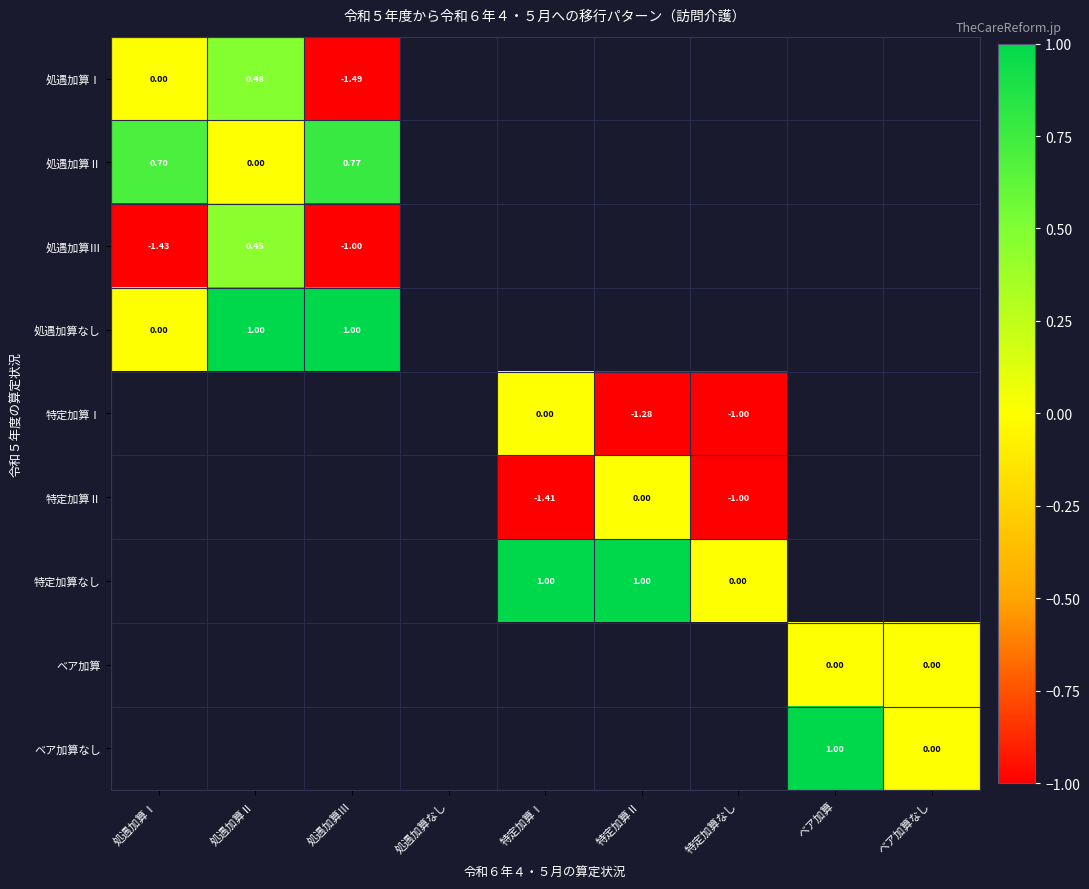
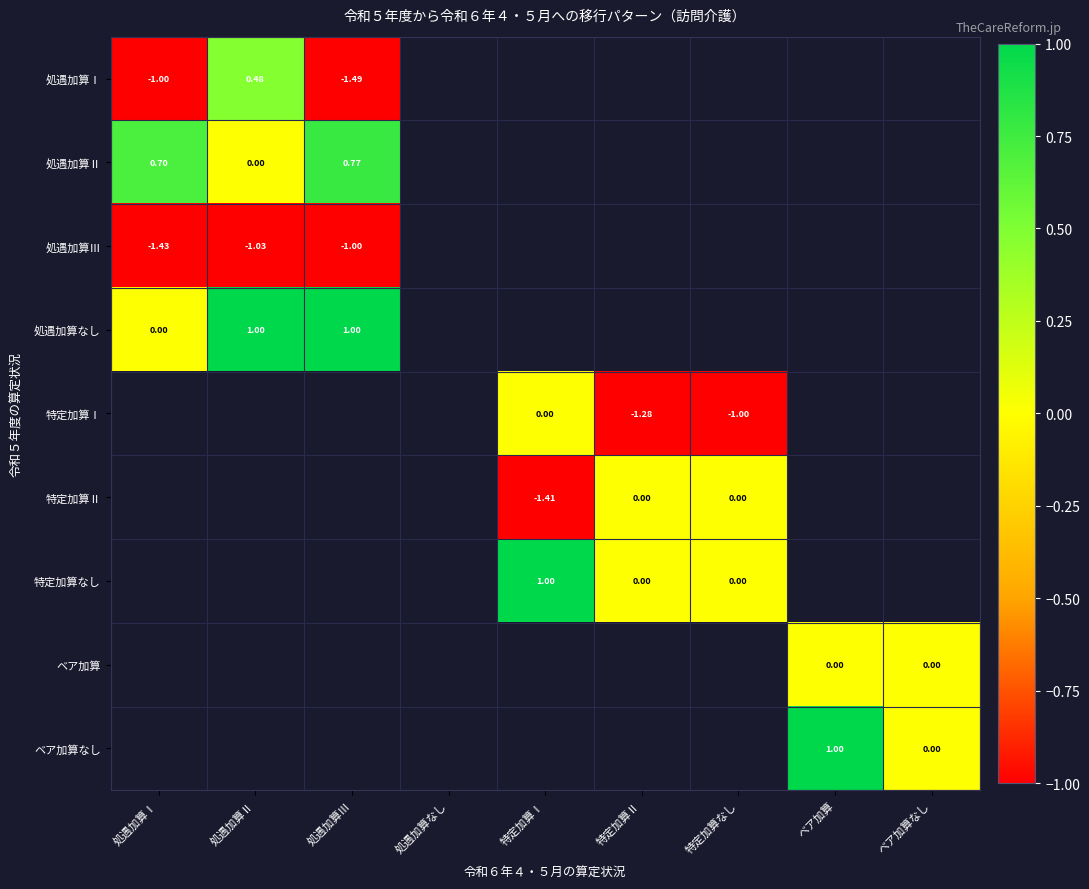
処遇加算Ⅰ, 処遇加算Ⅰ: 0.00 -> -1.00
処遇加算Ⅲ, 処遇加算Ⅱ: 0.45 -> -1.03
特定加算Ⅱ, 特定加算なし: -1.00 -> 0.00
特定加算なし, 特定加算Ⅱ: 1.00 -> 0.00
